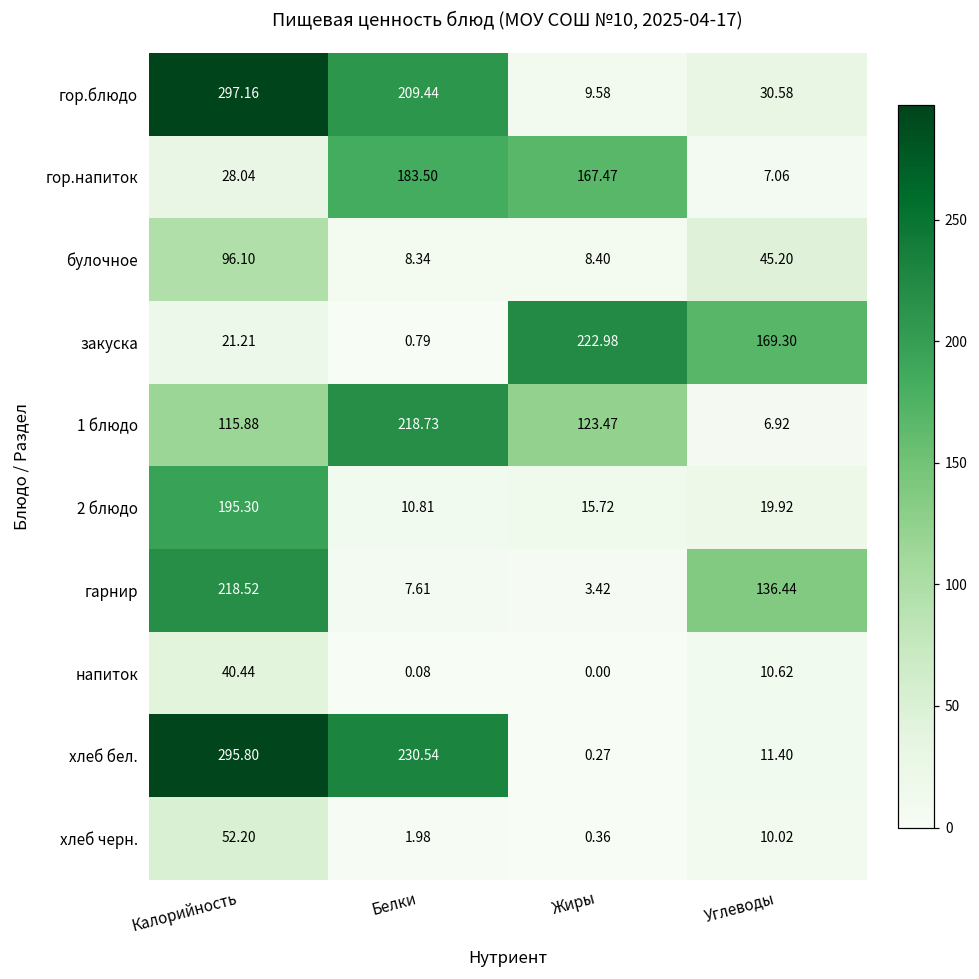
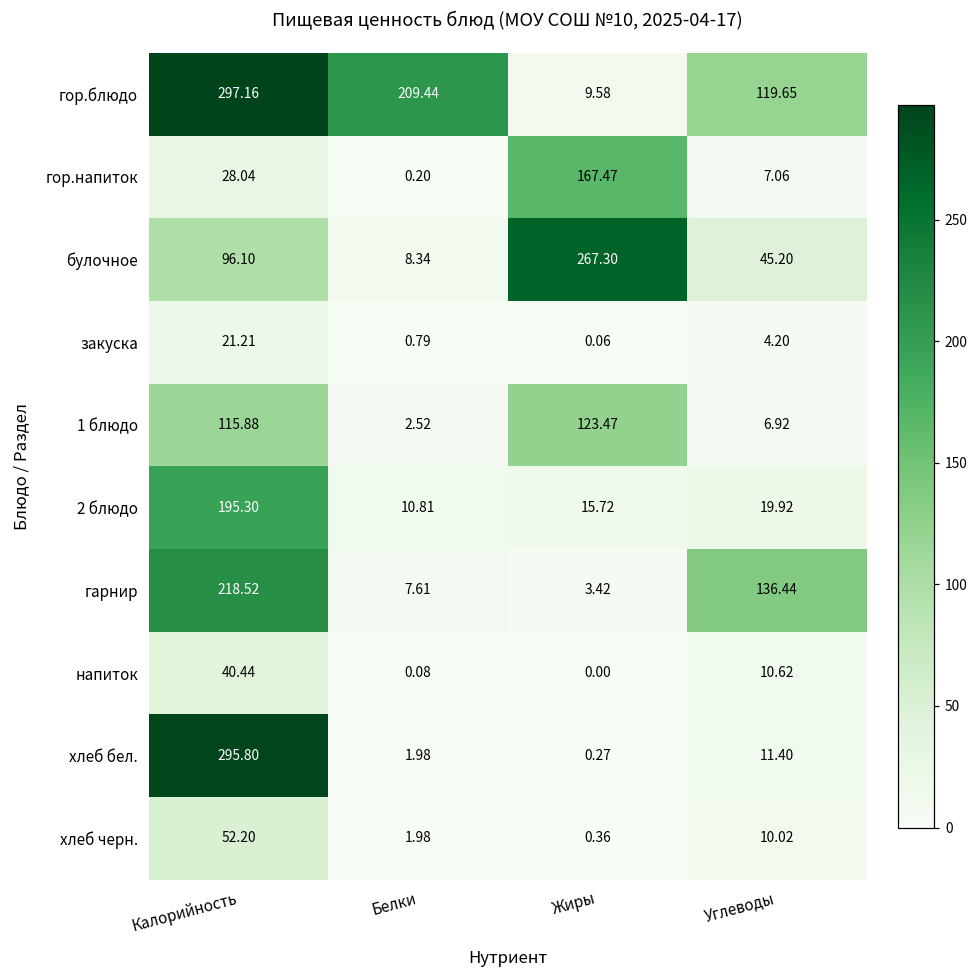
гор.блюдо, Углеводы: 30.58 -> 119.65
гор.напиток, Белки: 183.50 -> 0.20
булочное, Жиры: 8.40 -> 267.30
закуска, Жиры: 222.98 -> 0.06
закуска, Углеводы: 169.30 -> 4.20
1 блюдо, Белки: 218.73 -> 2.52
хлеб бел., Белки: 230.54 -> 1.98
